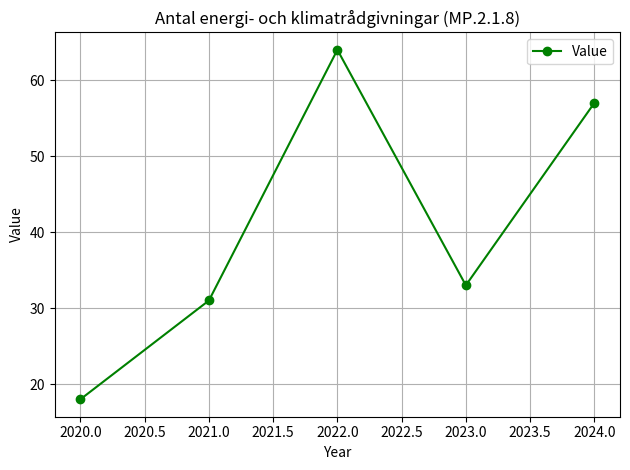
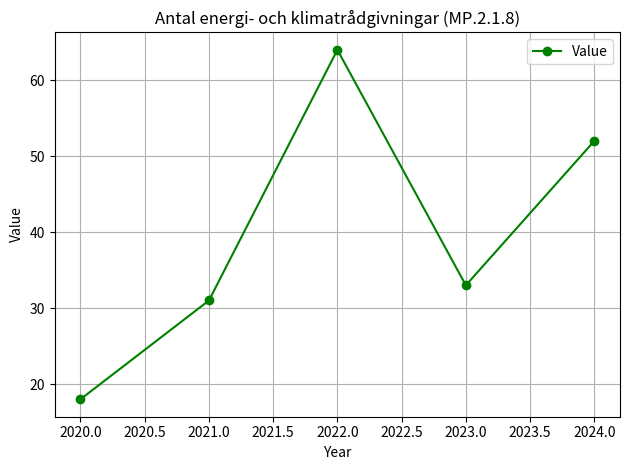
2024.0: 57 -> 52
